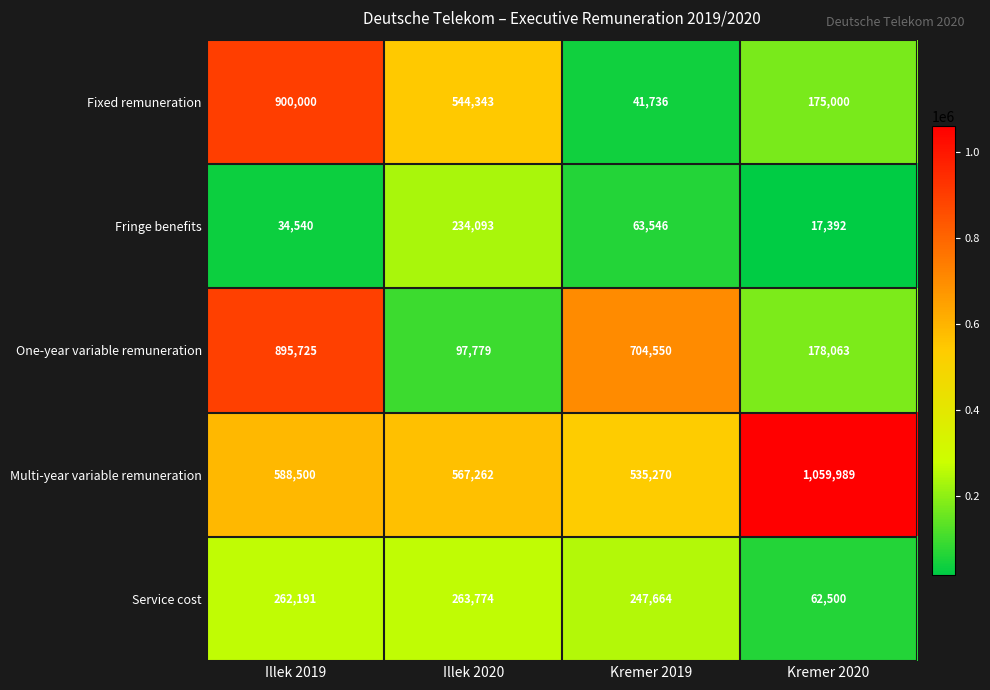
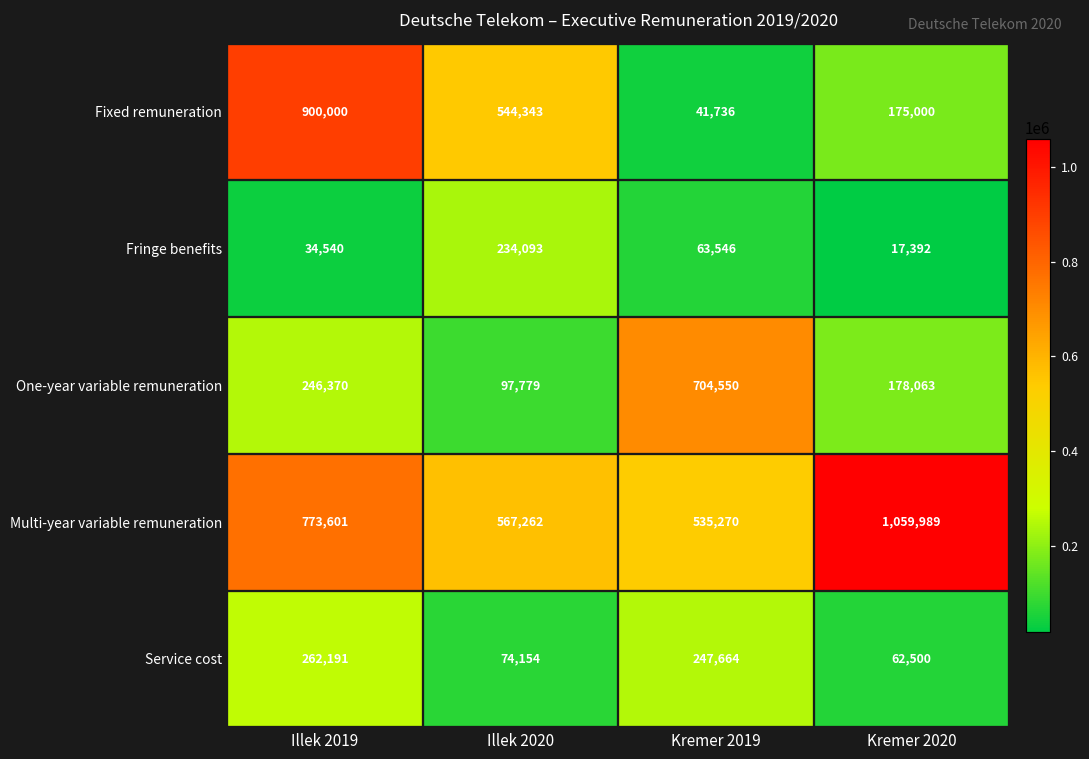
One-year variable remuneration, Illek 2019: 895,725 -> 246,370
Multi-year variable remuneration, Illek 2019: 588,500 -> 773,601
Service cost, Illek 2020: 263,774 -> 74,154
